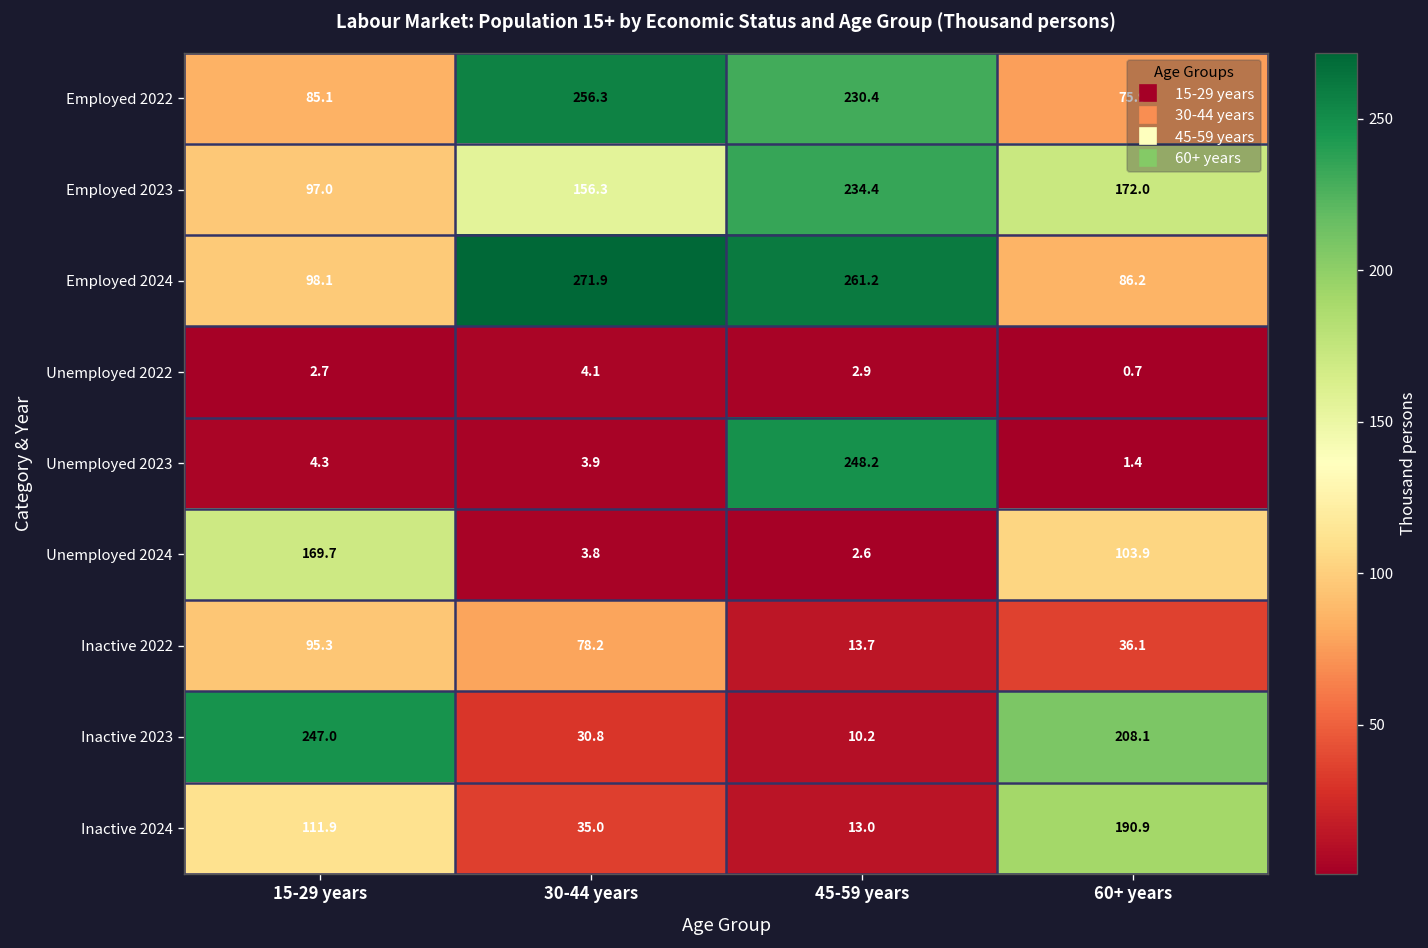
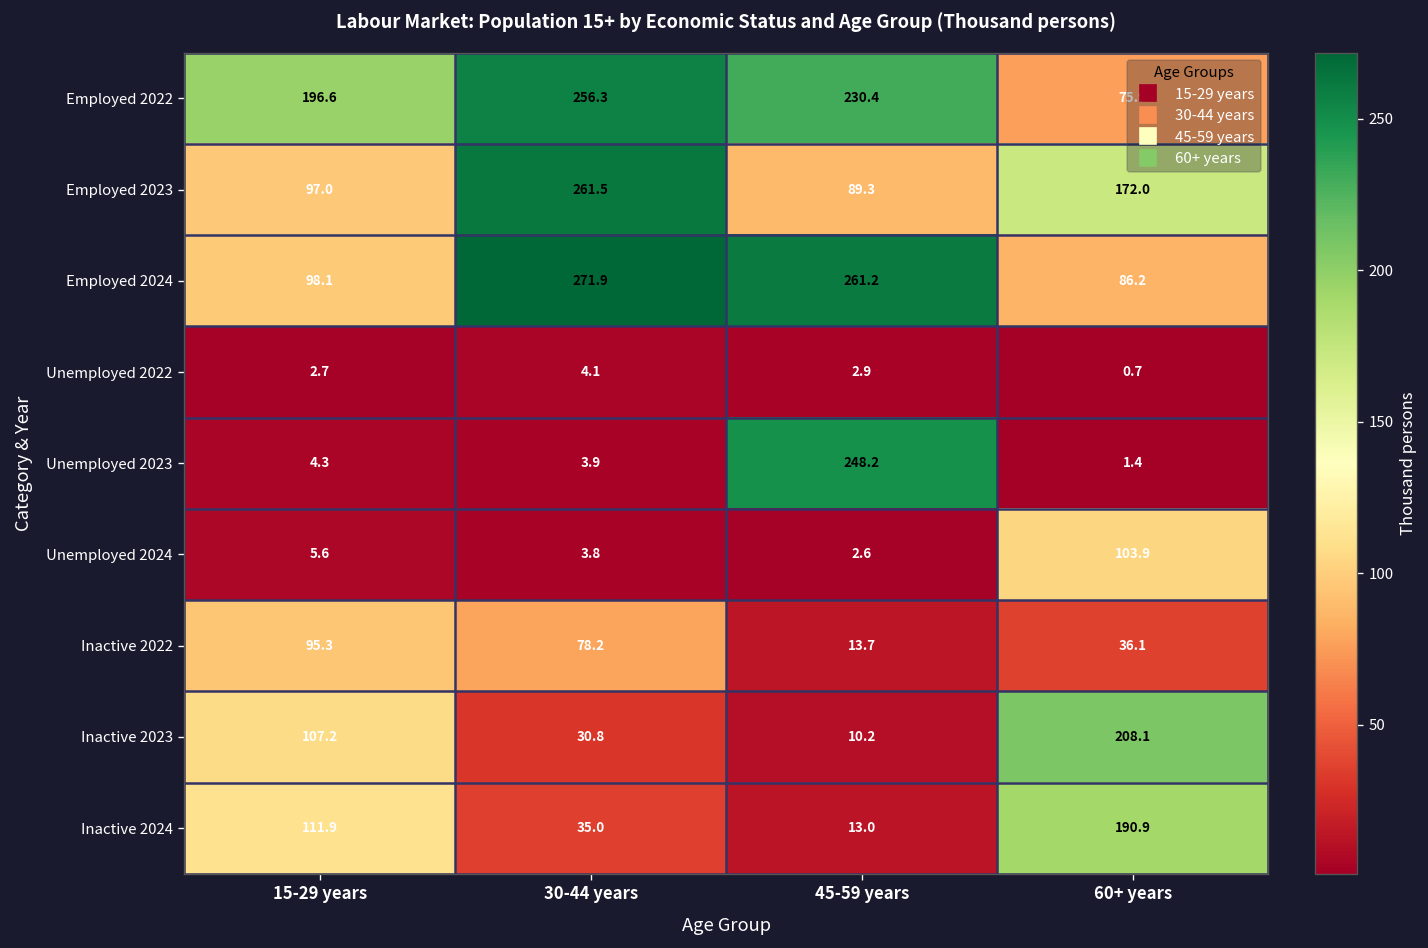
Employed 2022, 15-29 years: 85.1 -> 196.6
Employed 2023, 30-44 years: 156.3 -> 261.5
Employed 2023, 45-59 years: 234.4 -> 89.3
Unemployed 2024, 15-29 years: 169.7 -> 5.6
Inactive 2023, 15-29 years: 247.0 -> 107.2
